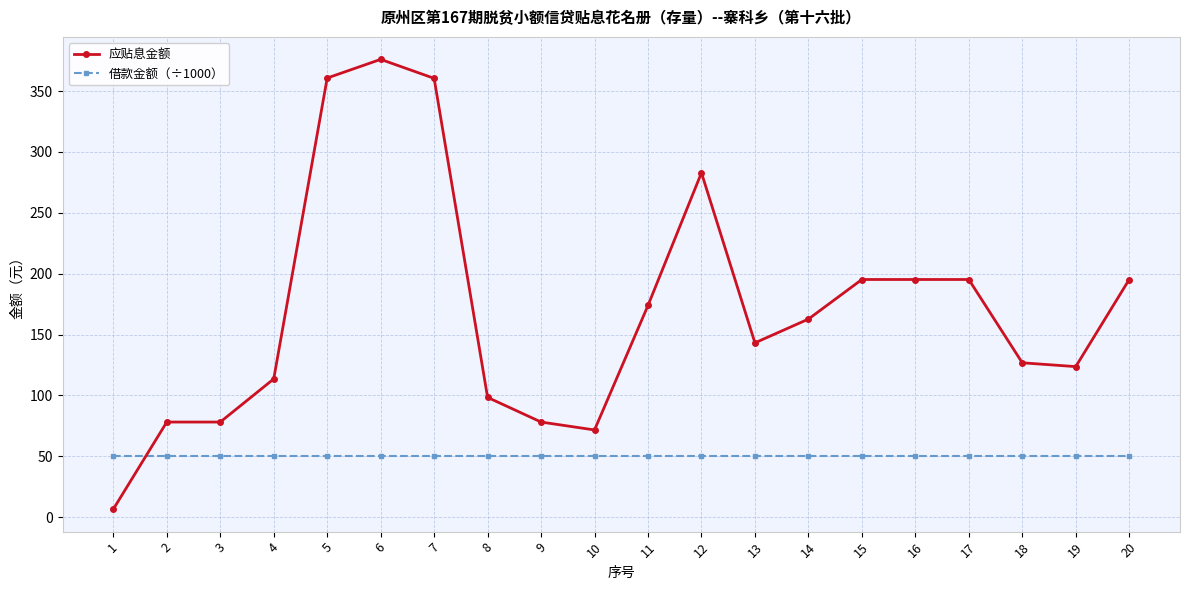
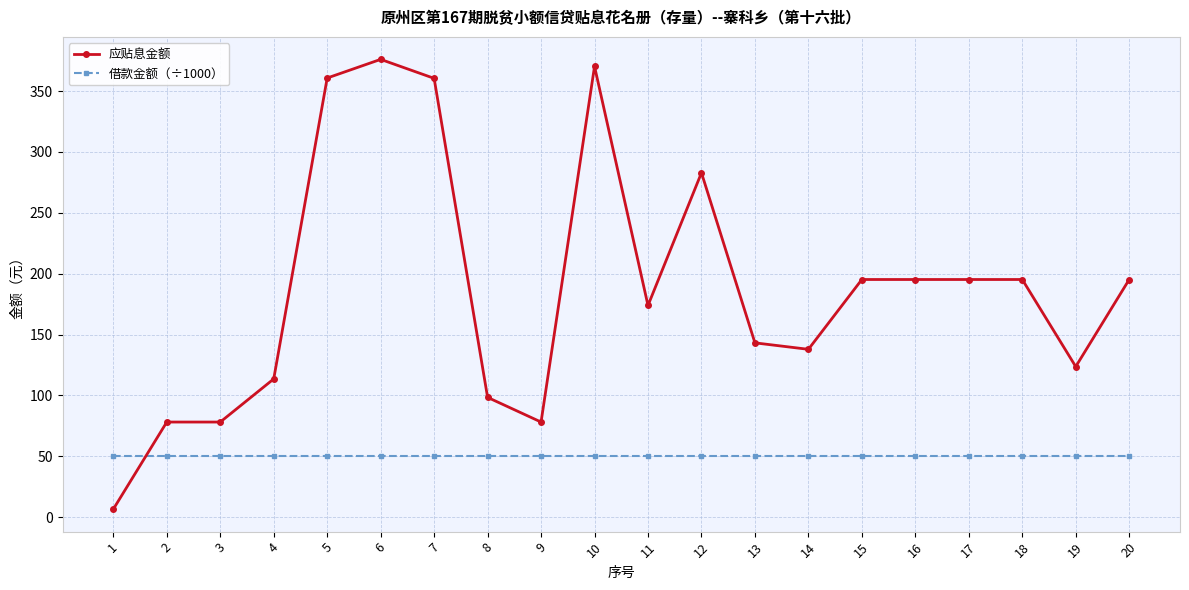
应贴息金额, 10: 72 -> 370
应贴息金额, 14: 163 -> 138
应贴息金额, 18: 127 -> 195
